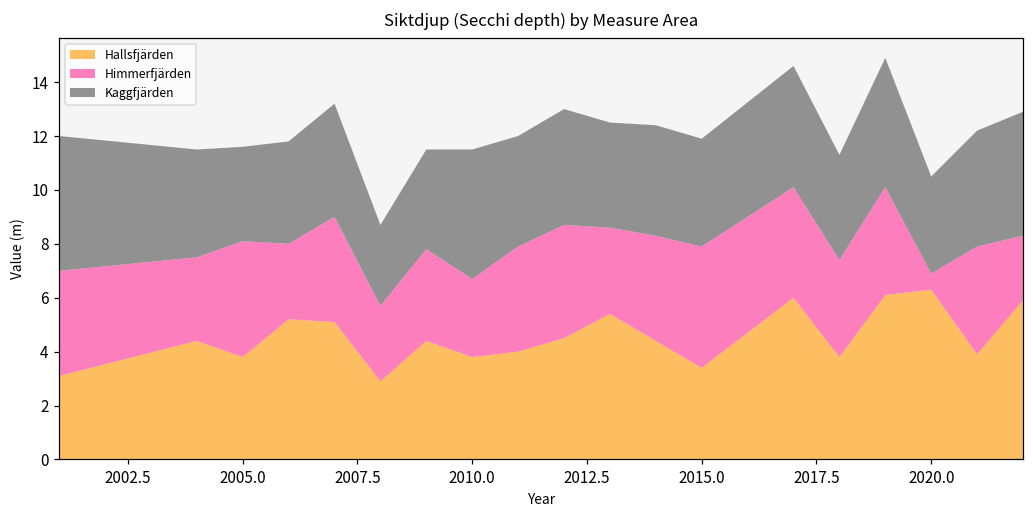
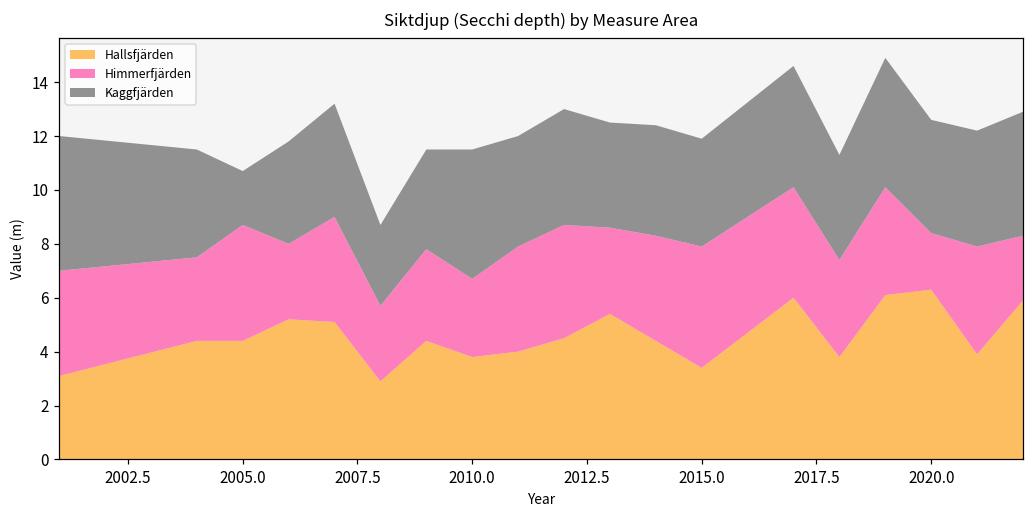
Hallsfjärden, 2005.0: 3.8 -> 4.4
Kaggfjärden, 2005.0: 3.5 -> 2.0
Himmerfjärden, 2020.0: 0.6 -> 2.1
Kaggfjärden, 2020.0: 3.6 -> 4.2
